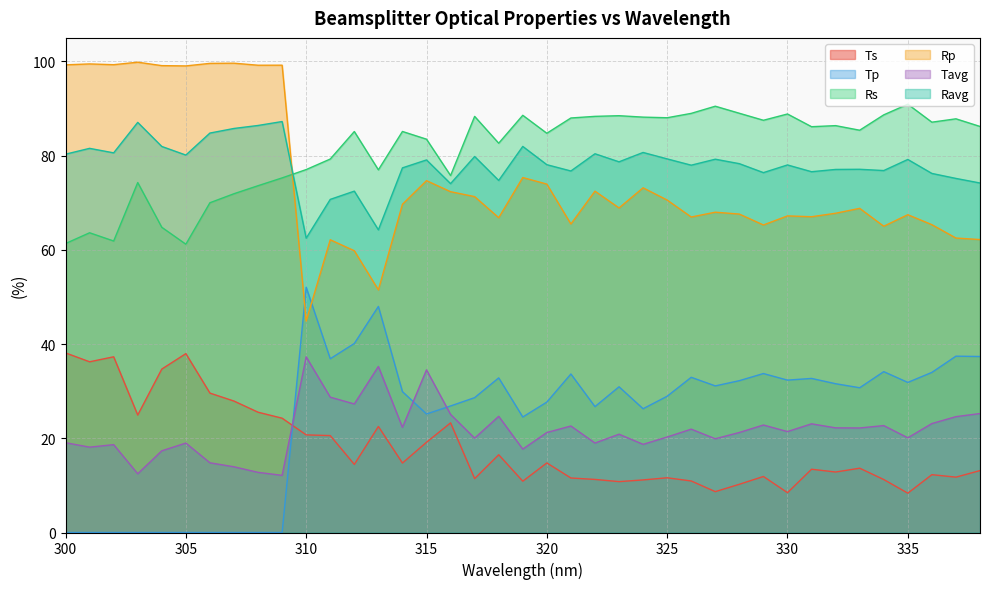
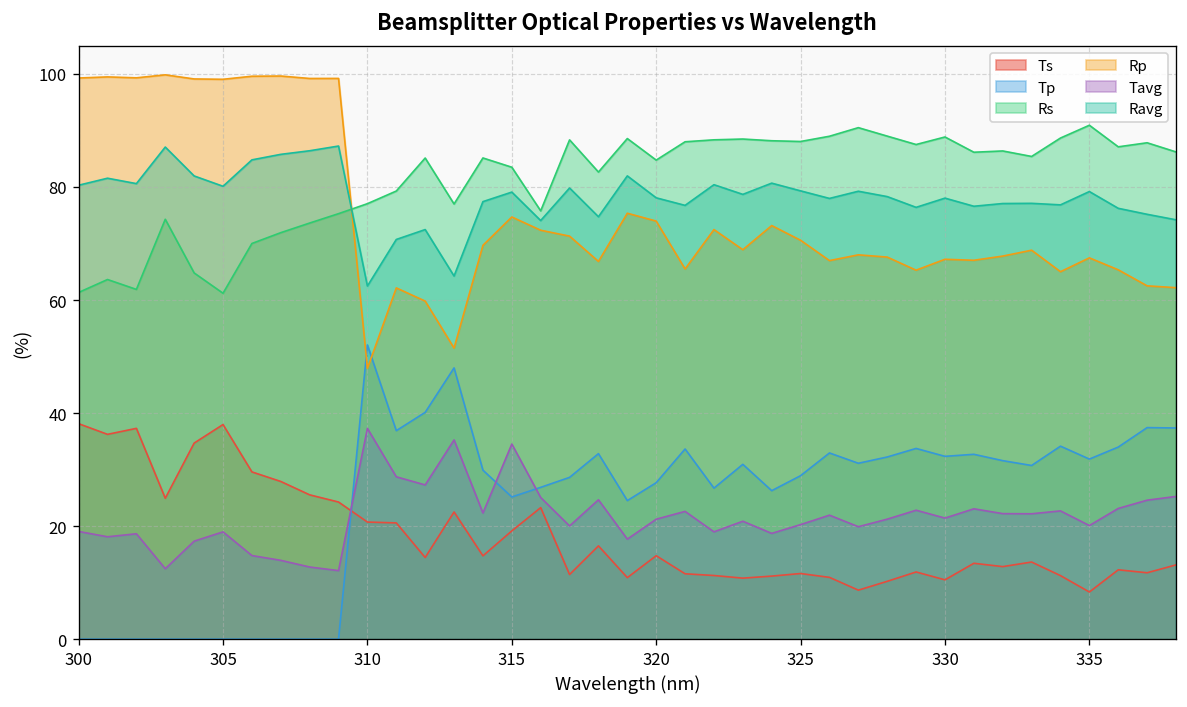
Rp, 310: 45 -> 48
Ts, 330: 8 -> 11
